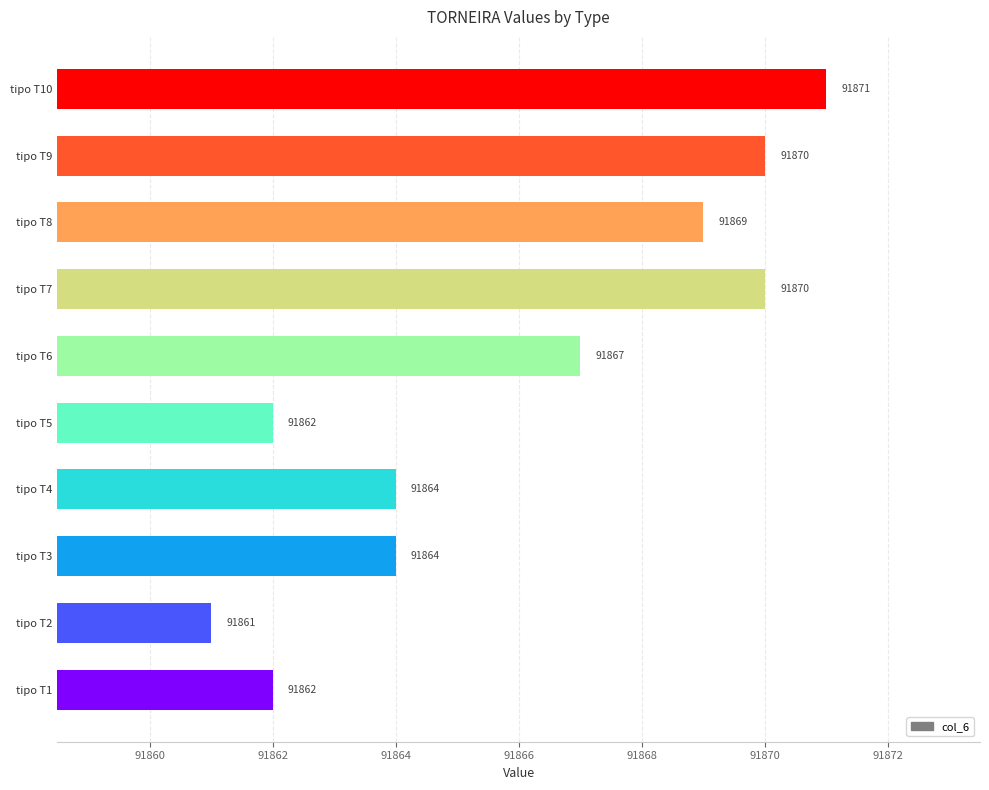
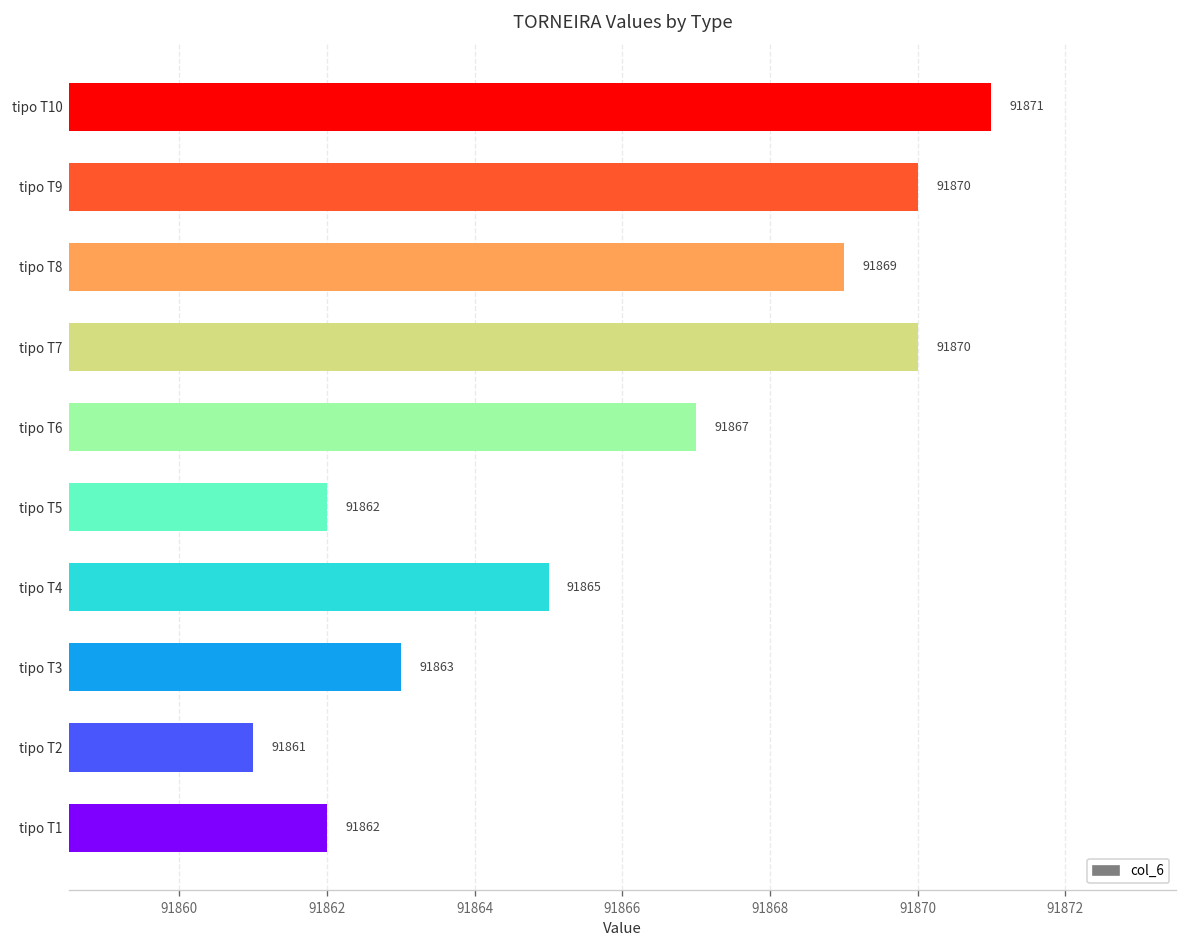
tipo T4: 91864 -> 91865
tipo T3: 91864 -> 91863
